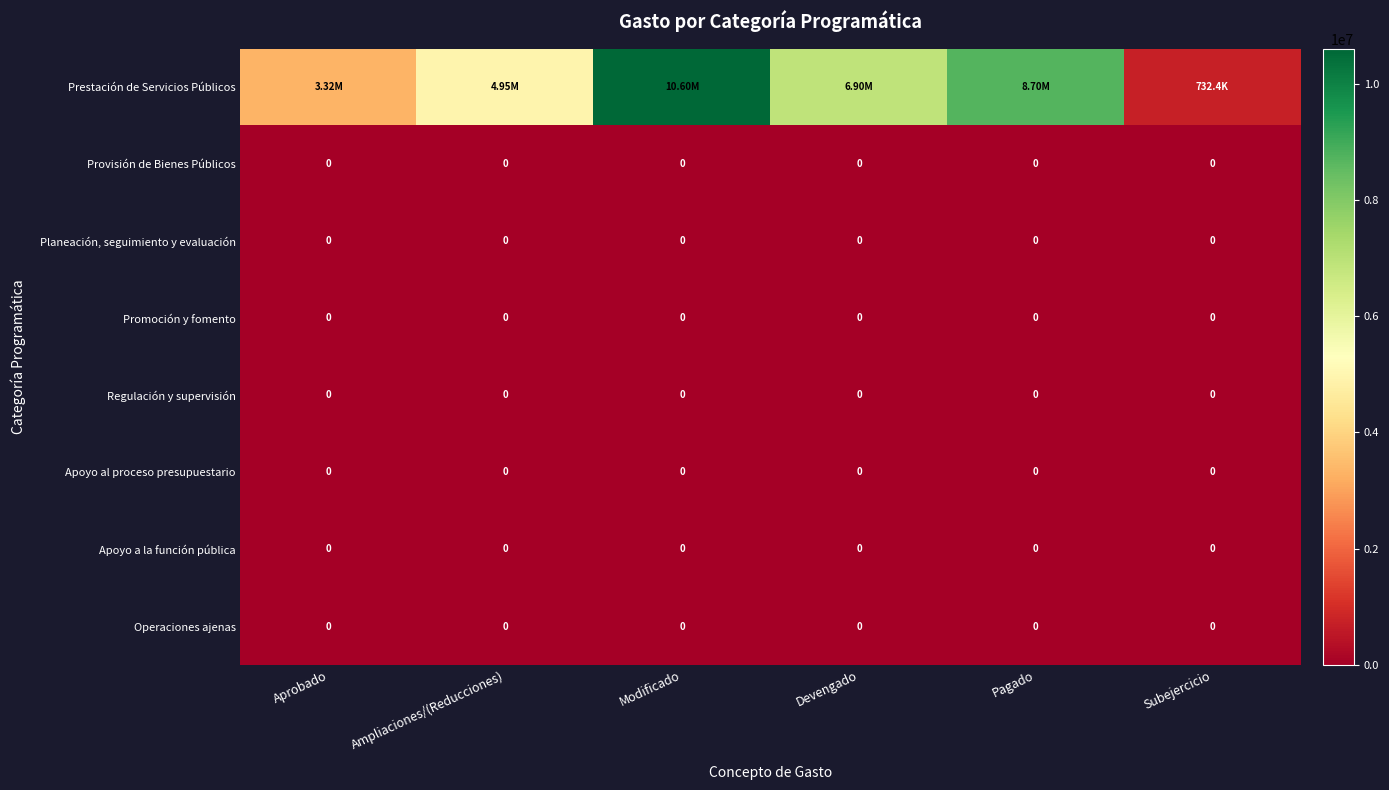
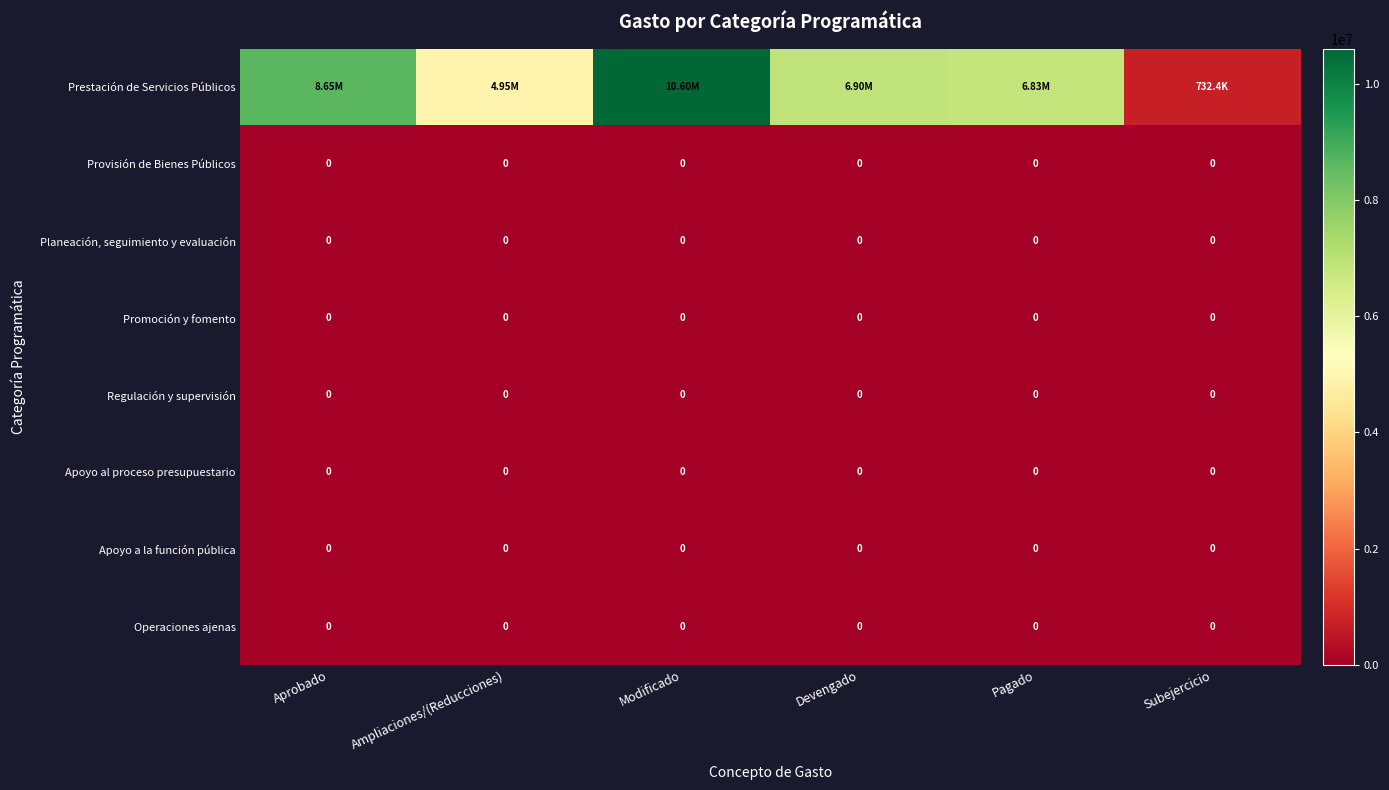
Prestación de Servicios Públicos, Aprobado: 3.32M -> 8.65M
Prestación de Servicios Públicos, Pagado: 8.70M -> 6.83M
